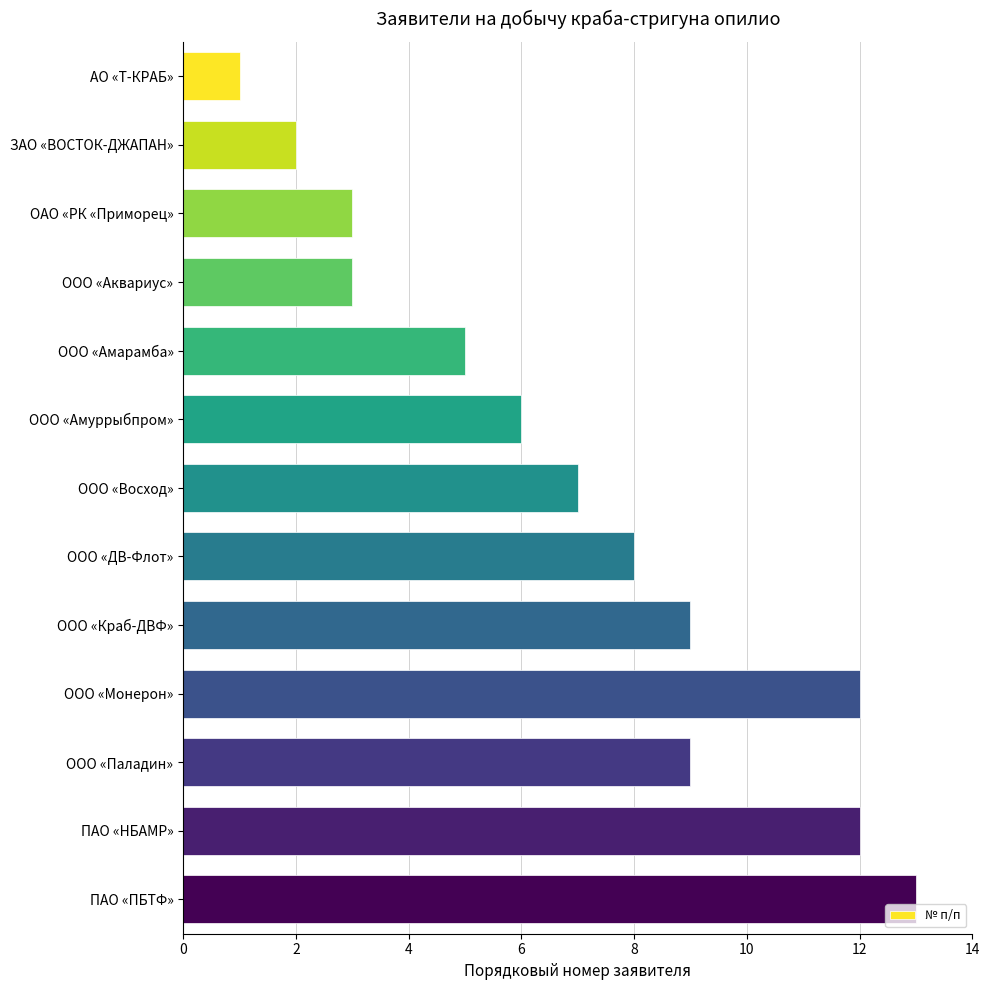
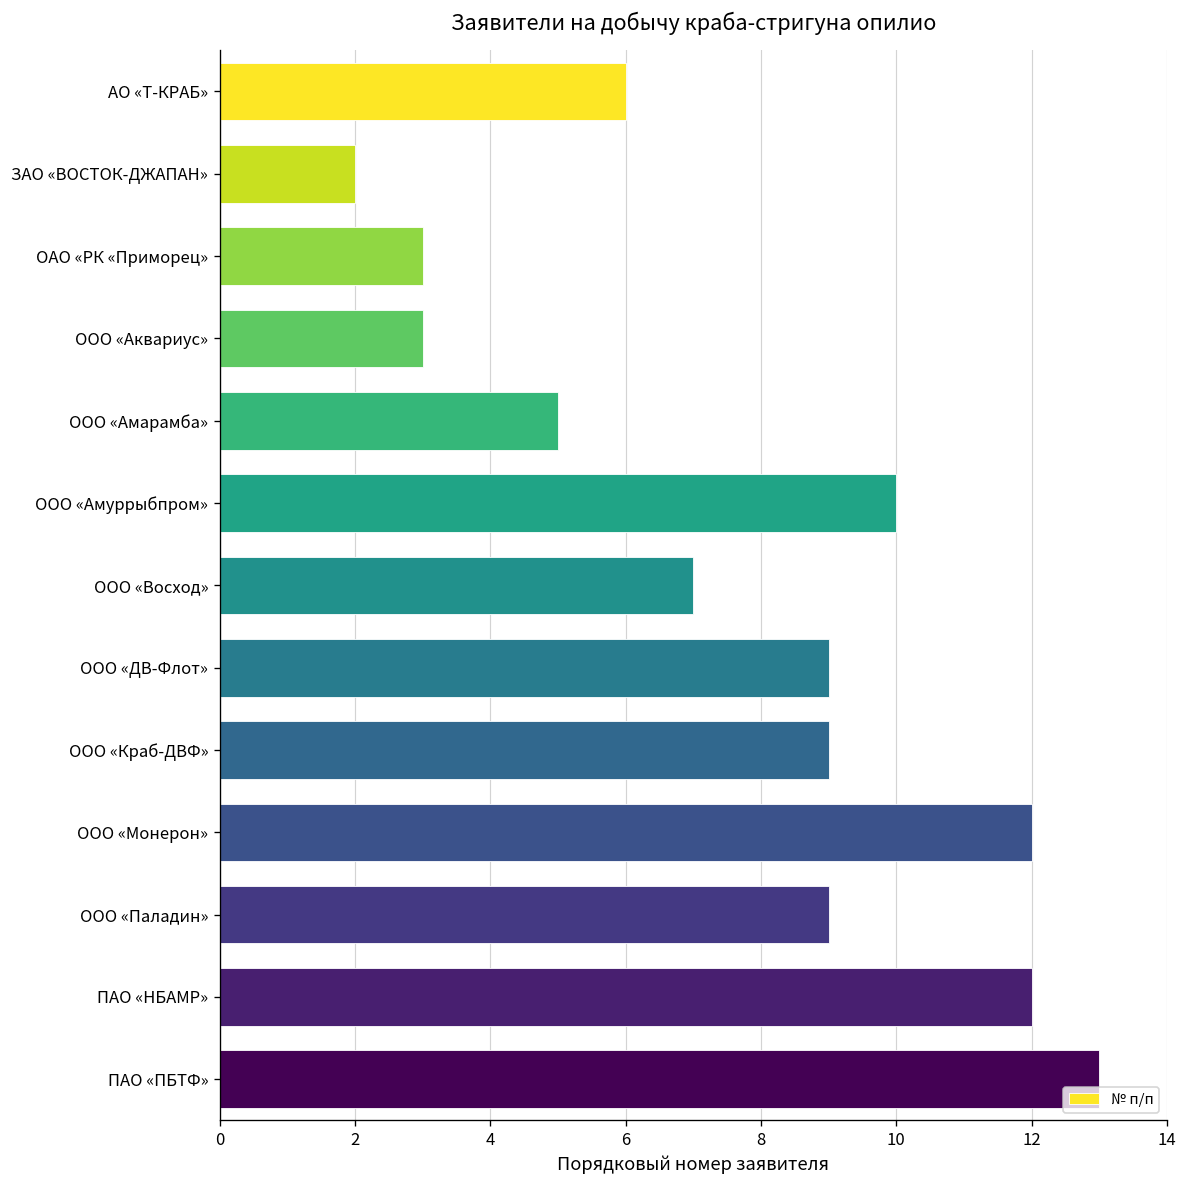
АО «Т-КРАБ»: 1 -> 6
ООО «Амуррыбпром»: 6 -> 10
ООО «ДВ-Флот»: 8 -> 9
